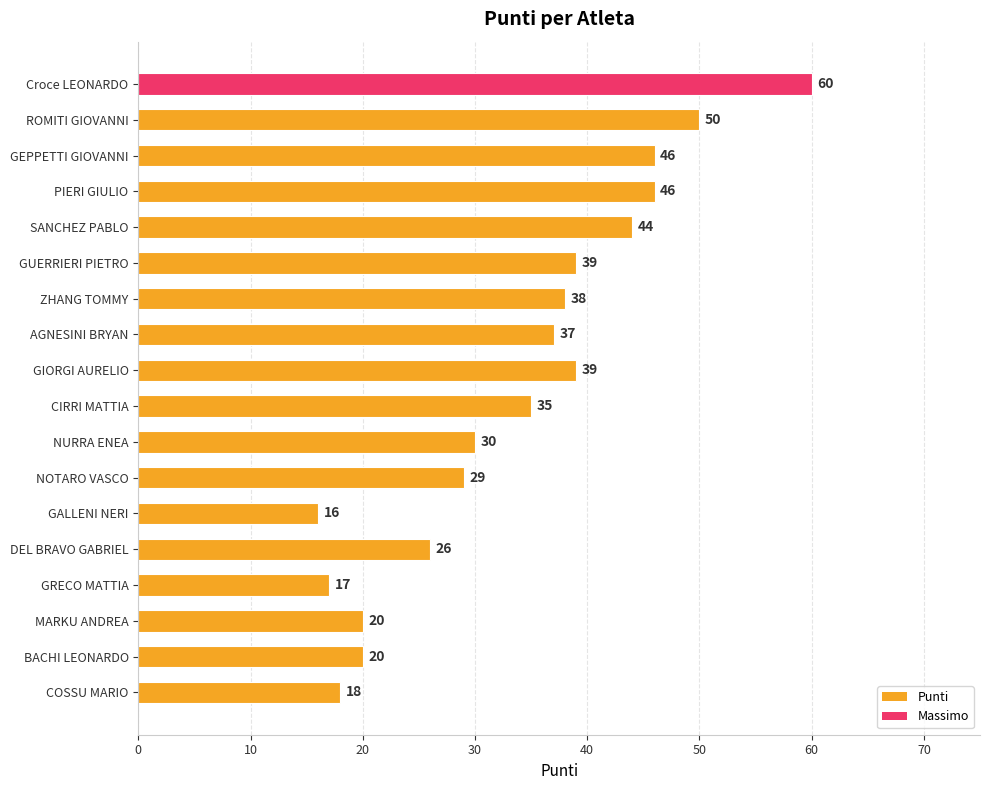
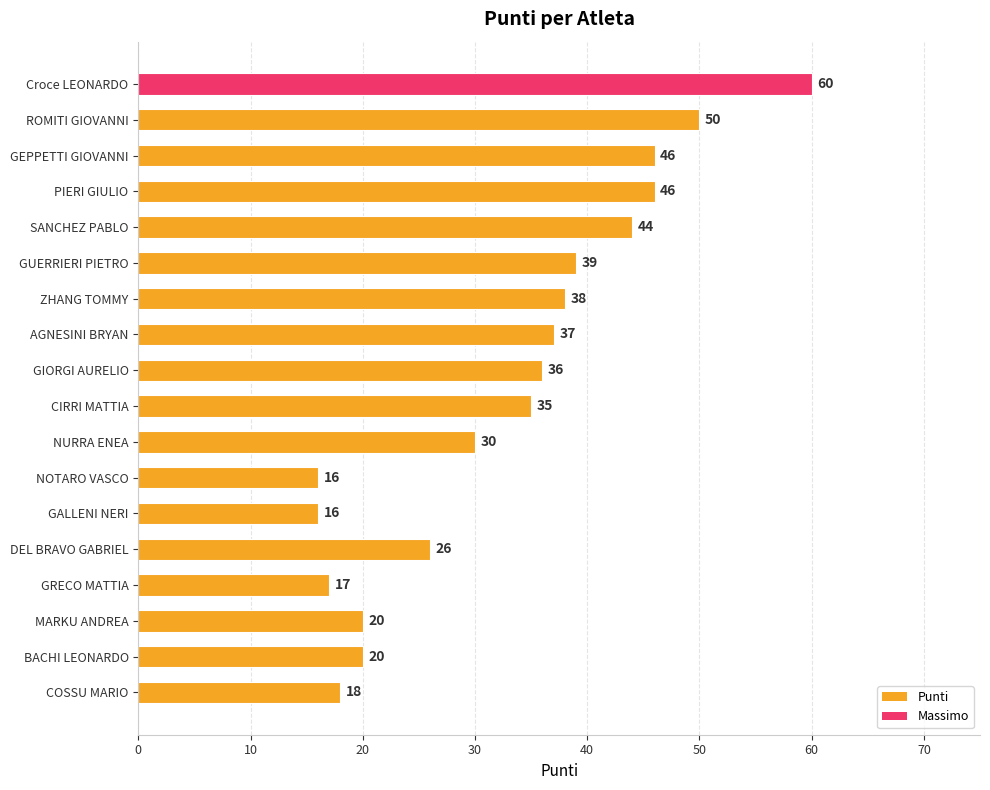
GIORGI AURELIO: 39 -> 36
NOTARO VASCO: 29 -> 16
